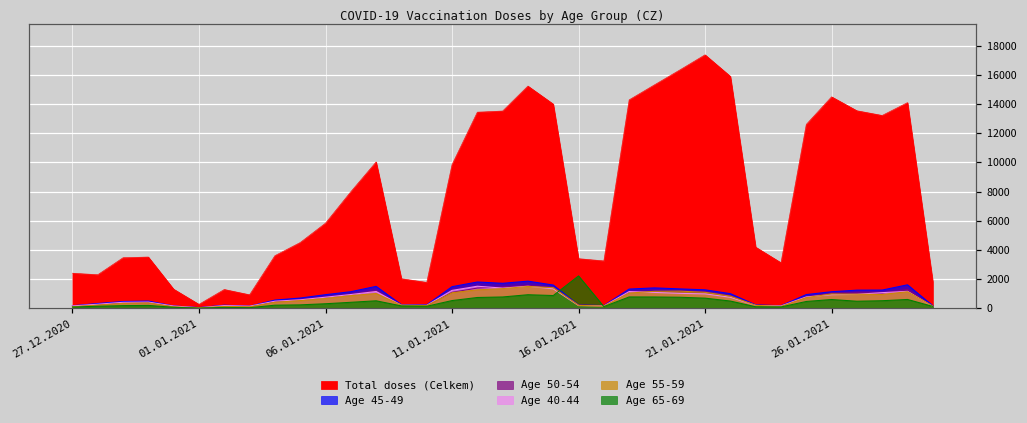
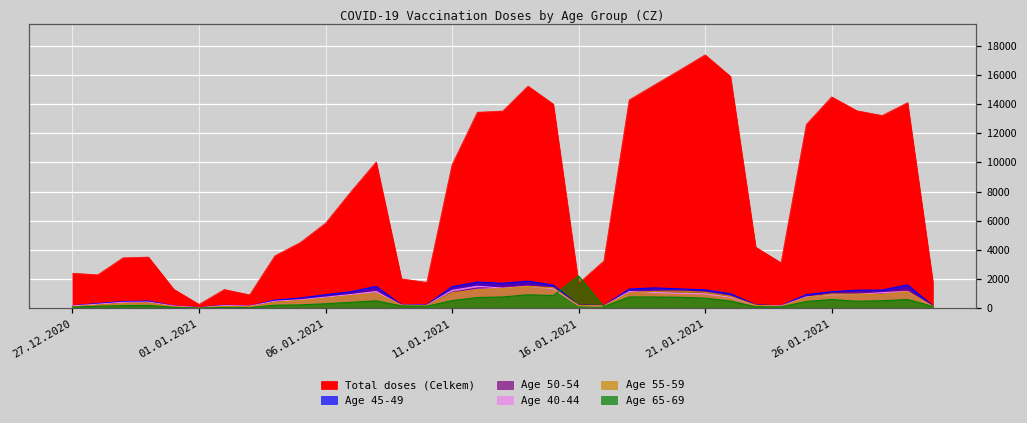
Total doses (Celkem), 16.01.2021: 3400 -> 1700
